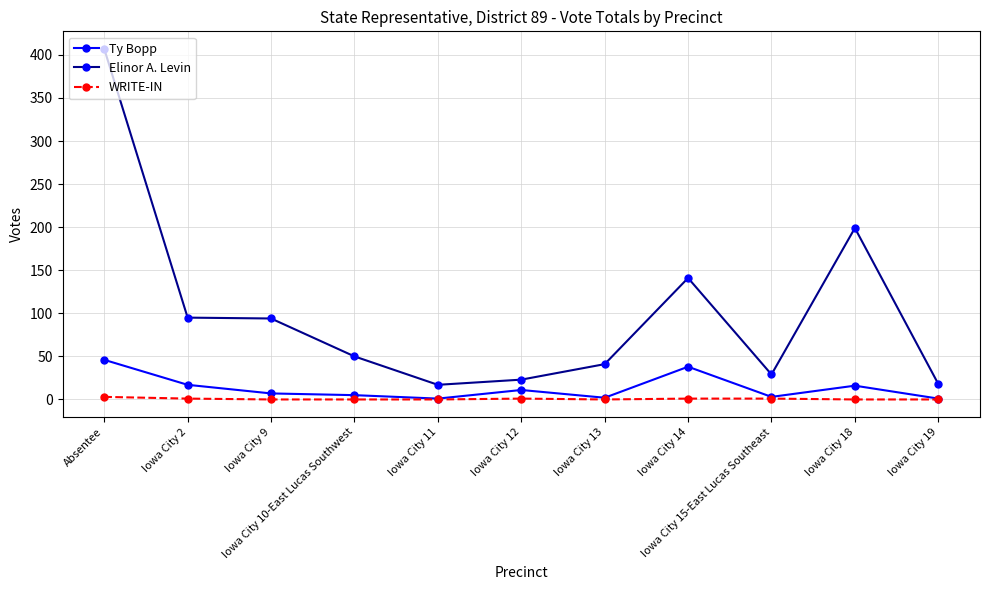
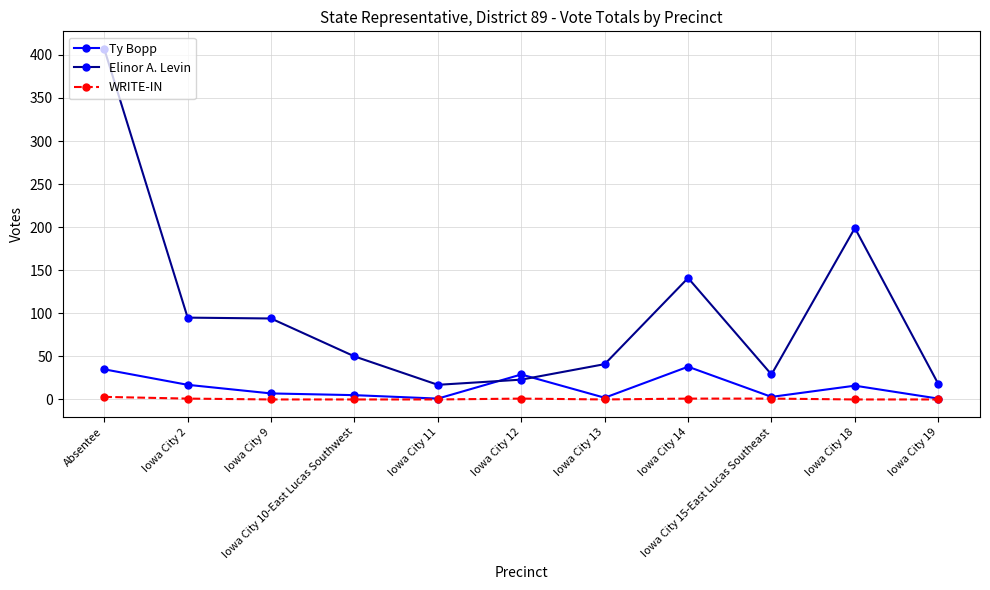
Ty Bopp, Absentee: 50 -> 40
Ty Bopp, Iowa City 12: 10 -> 30
